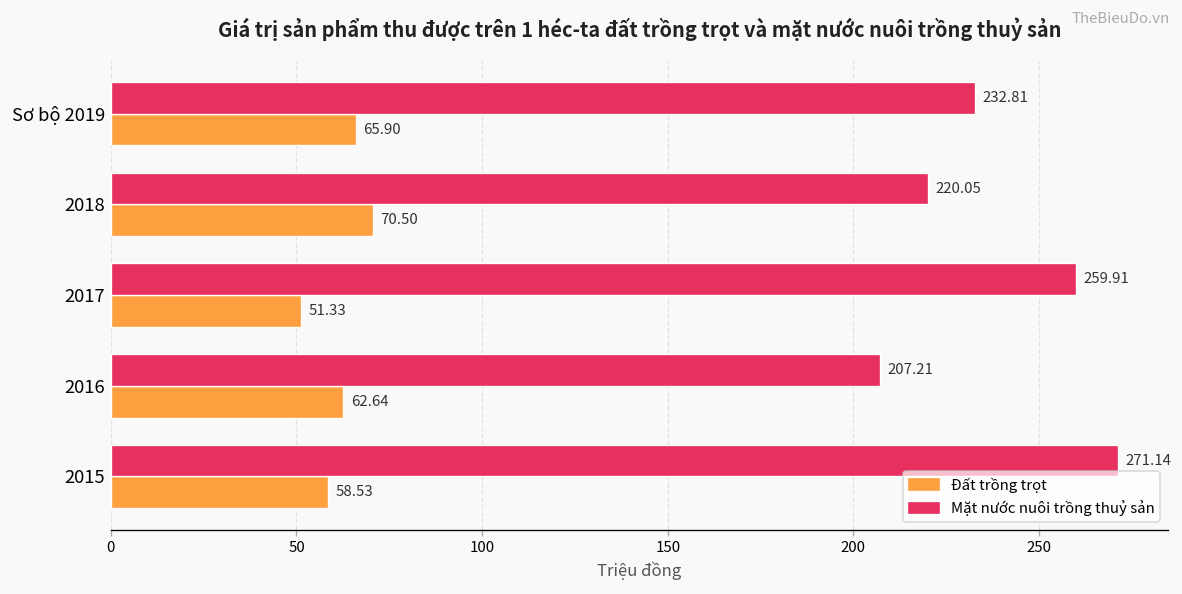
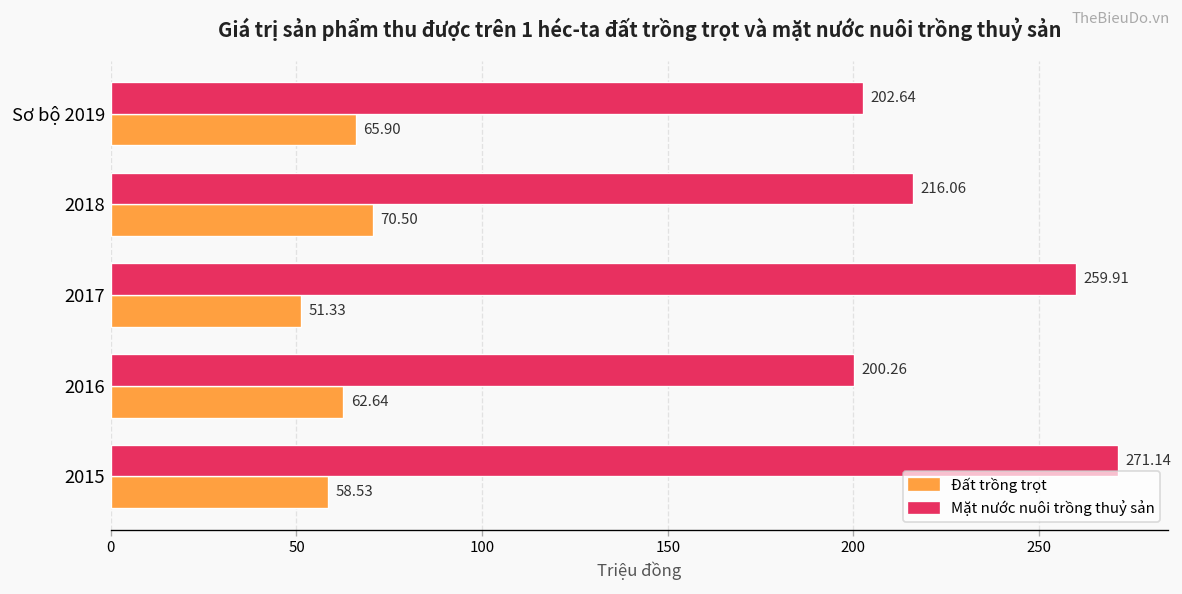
Mặt nước nuôi trồng thuỷ sản, Sơ bộ 2019: 232.81 -> 202.64
Mặt nước nuôi trồng thuỷ sản, 2018: 220.05 -> 216.06
Mặt nước nuôi trồng thuỷ sản, 2016: 207.21 -> 200.26
